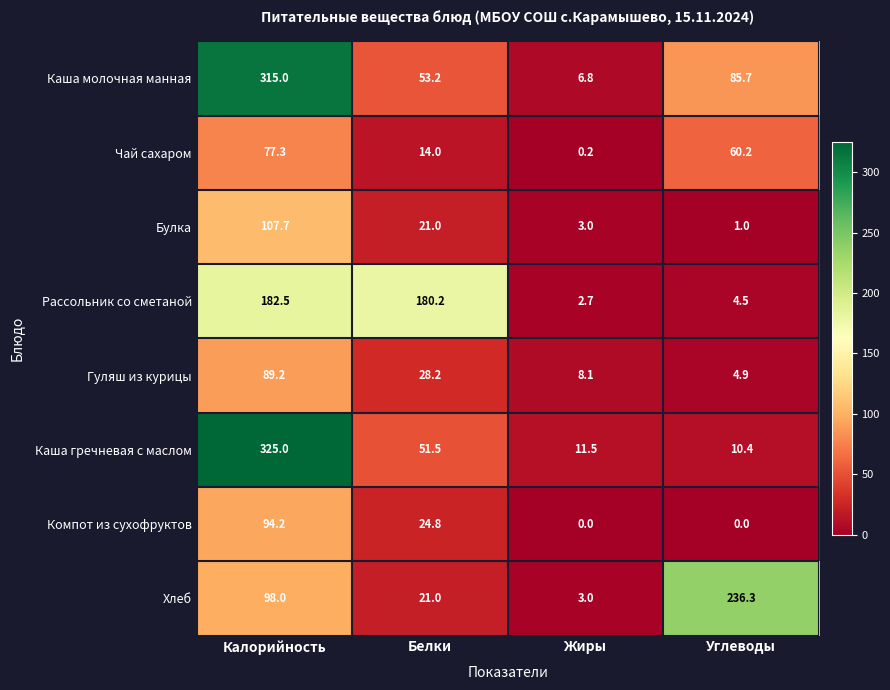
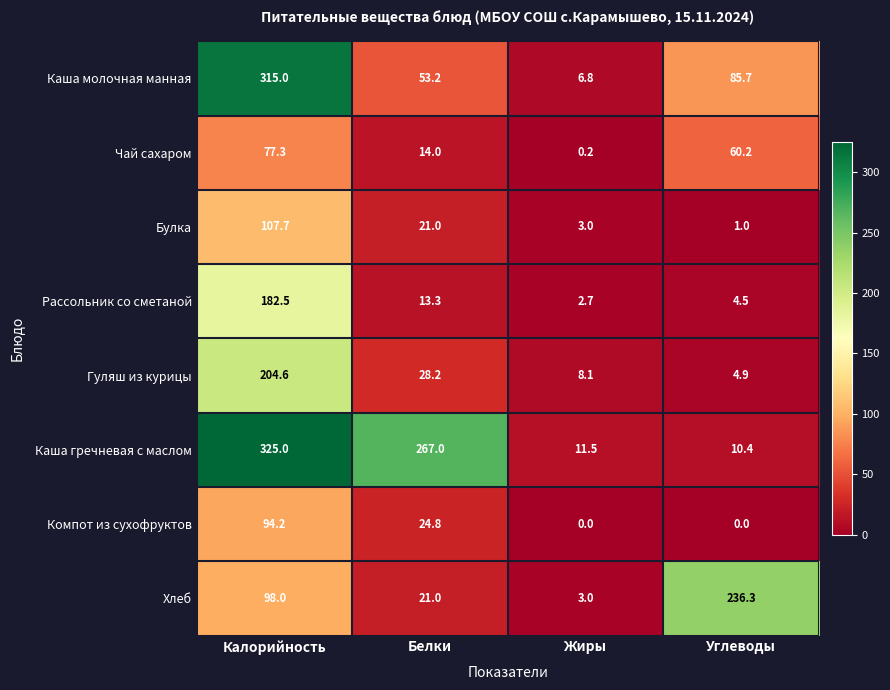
Рассольник со сметаной, Белки: 180.2 -> 13.3
Гуляш из курицы, Калорийность: 89.2 -> 204.6
Каша гречневая с маслом, Белки: 51.5 -> 267.0
